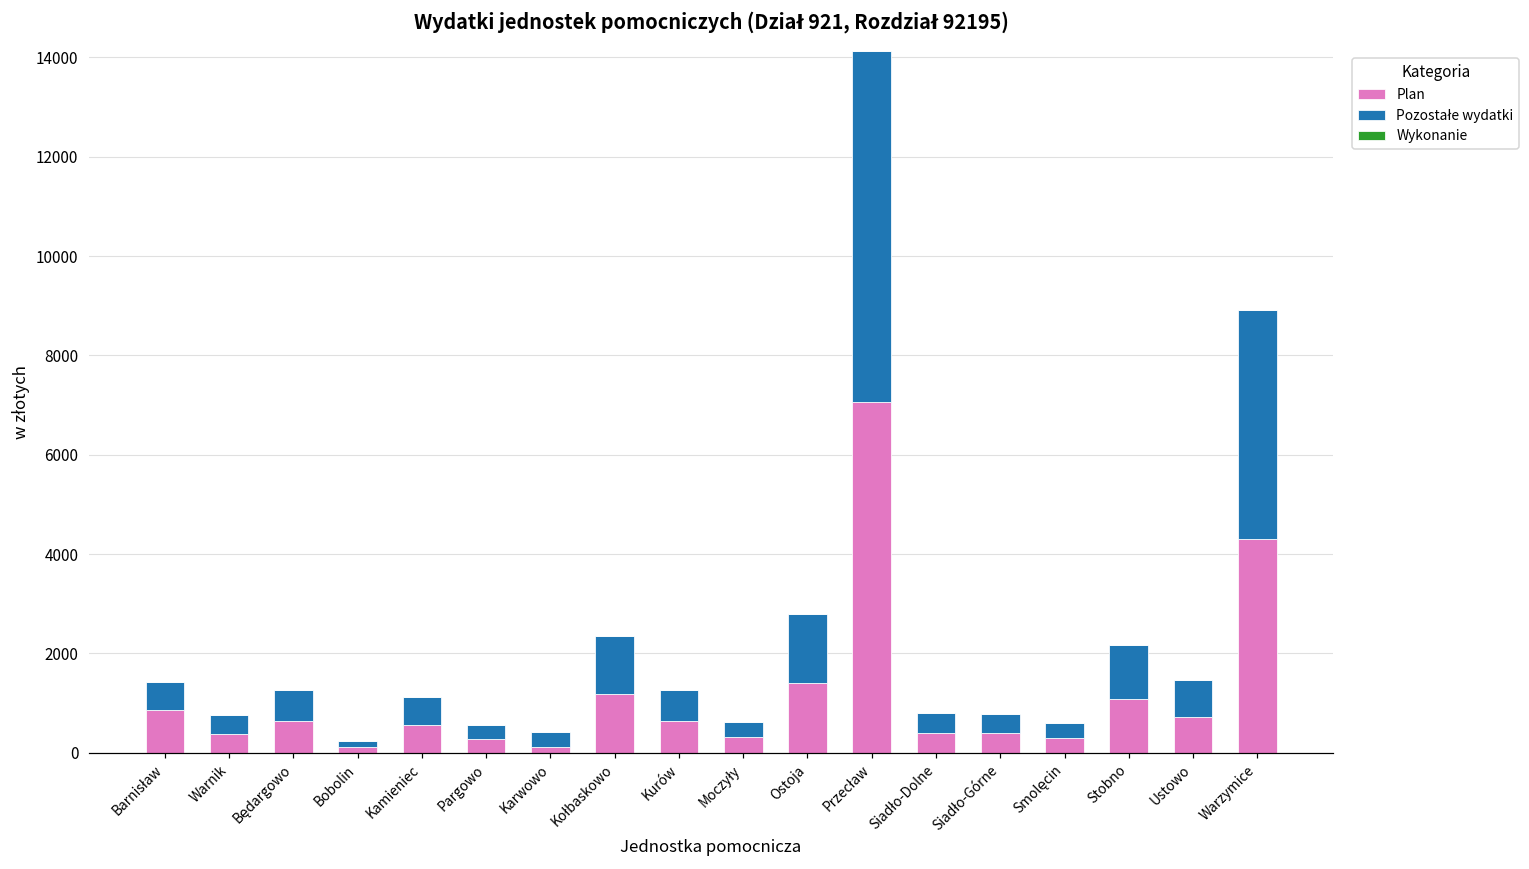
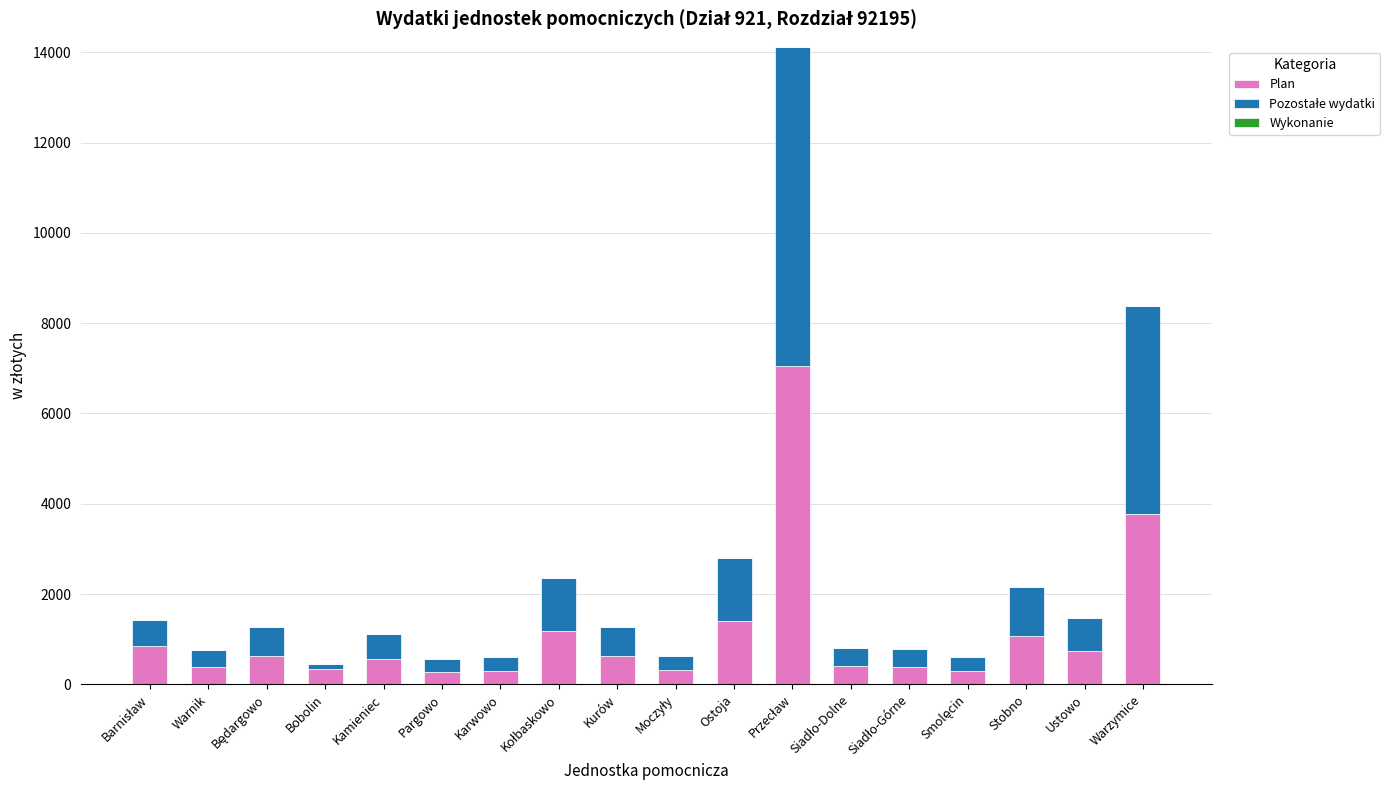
Plan, Bobolin: 100 -> 300
Plan, Karwowo: 100 -> 300
Plan, Warzymice: 4300 -> 3800
